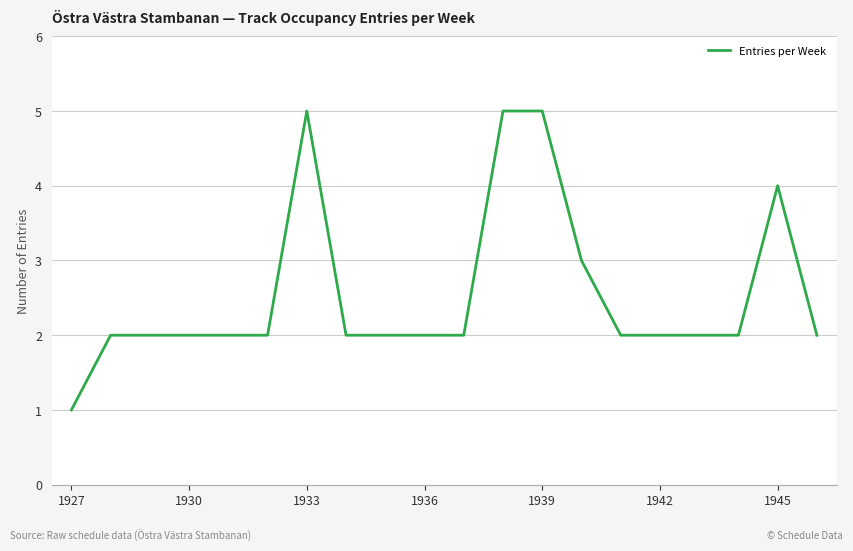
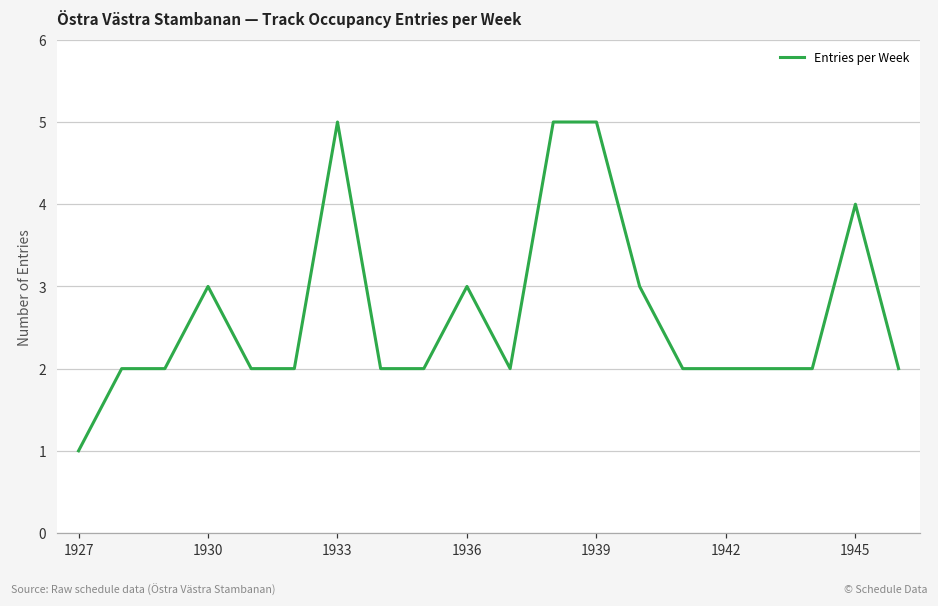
1930: 2 -> 3
1936: 2 -> 3
